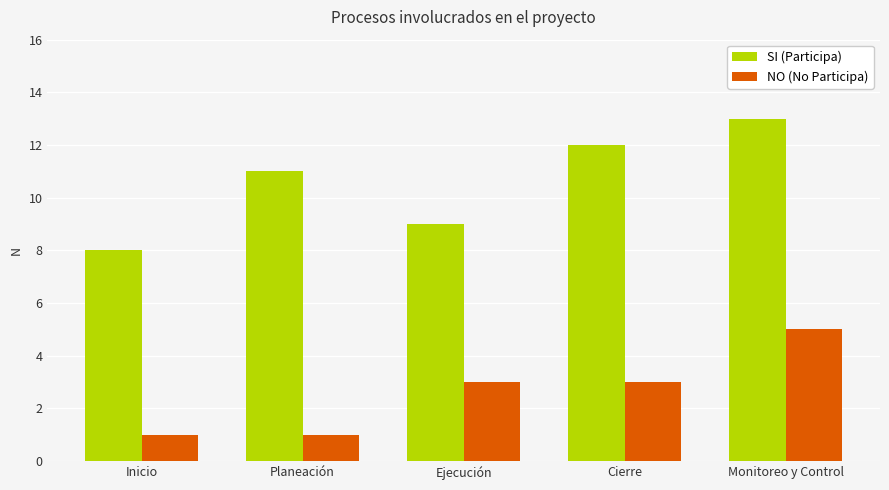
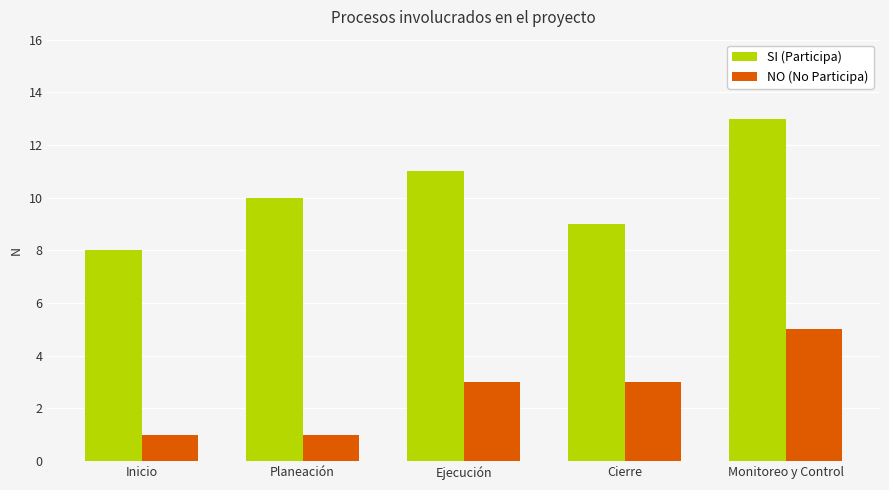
SI (Participa), Planeación: 11 -> 10
SI (Participa), Ejecución: 9 -> 11
SI (Participa), Cierre: 12 -> 9
